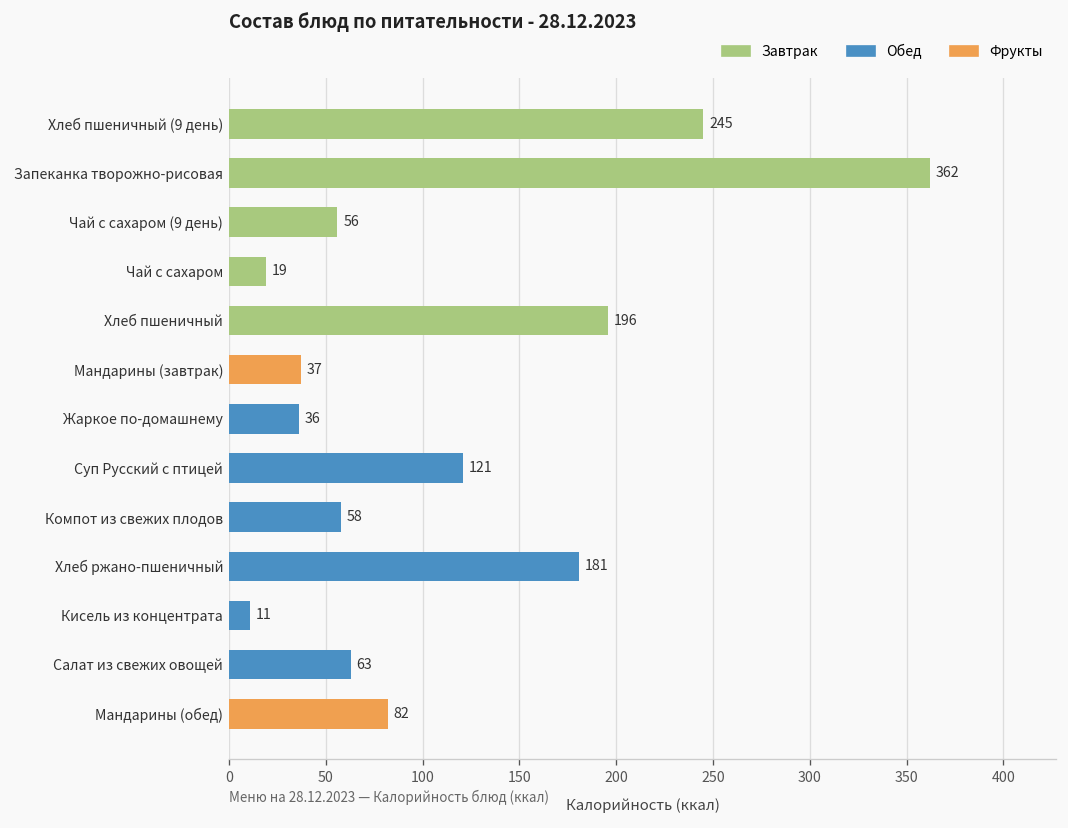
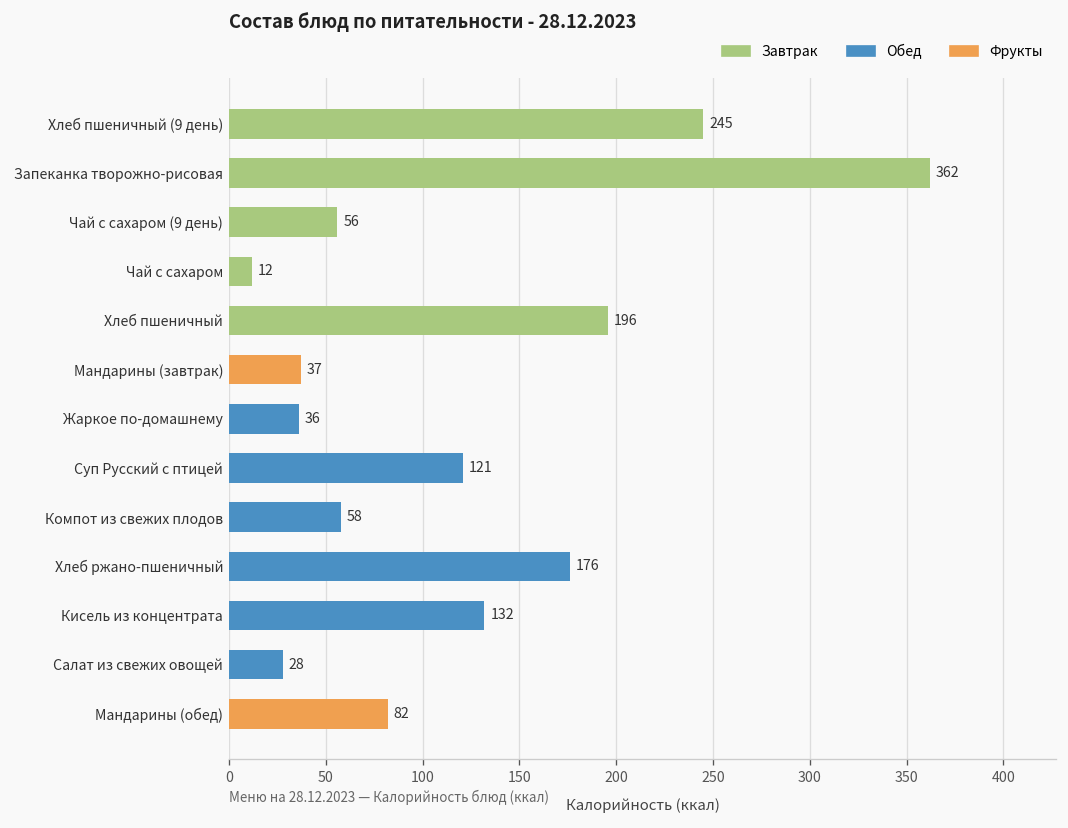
Чай с сахаром: 19 -> 12
Хлеб ржано-пшеничный: 181 -> 176
Кисель из концентрата: 11 -> 132
Салат из свежих овощей: 63 -> 28
